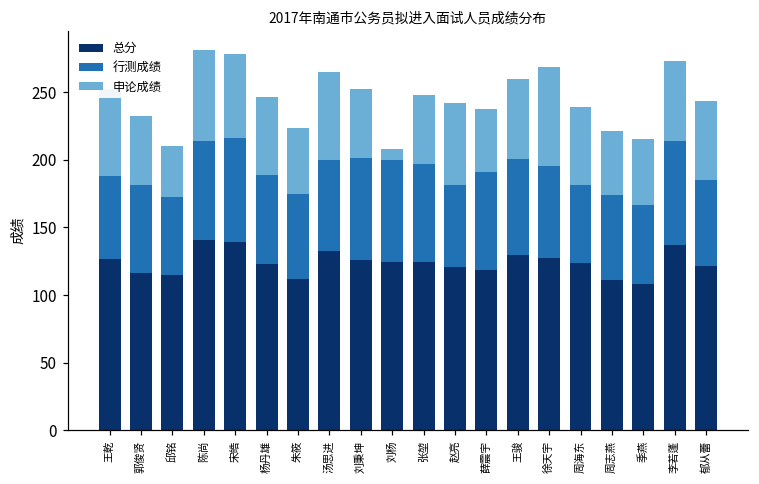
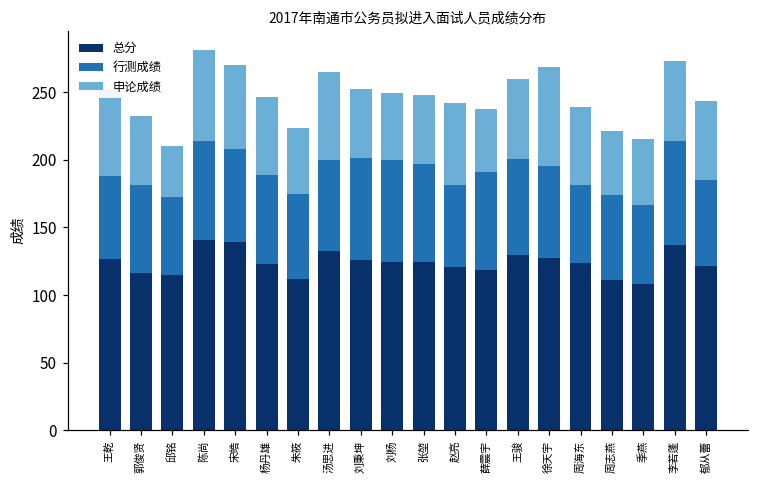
行测成绩, 宋皓: 77 -> 69
申论成绩, 刘杨: 8 -> 49
